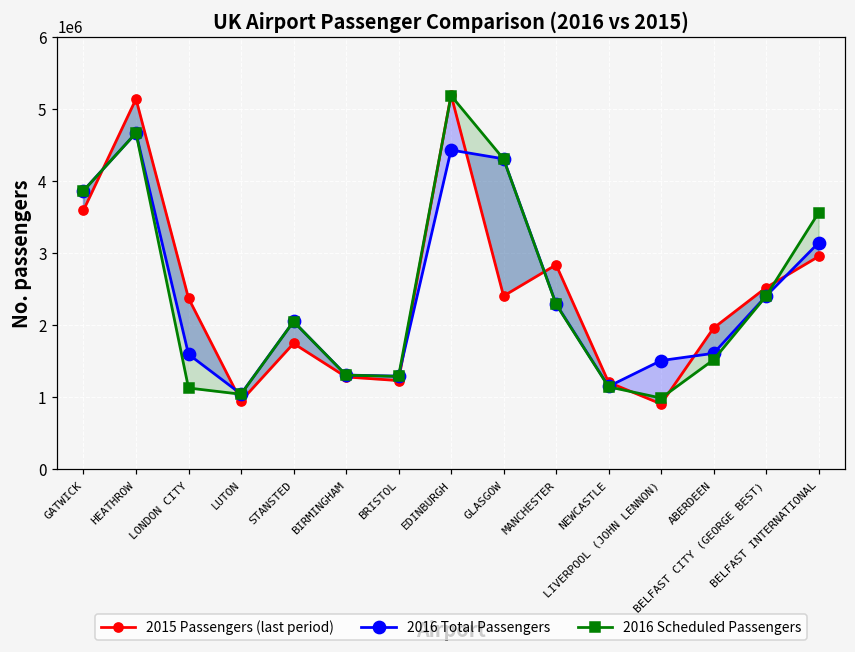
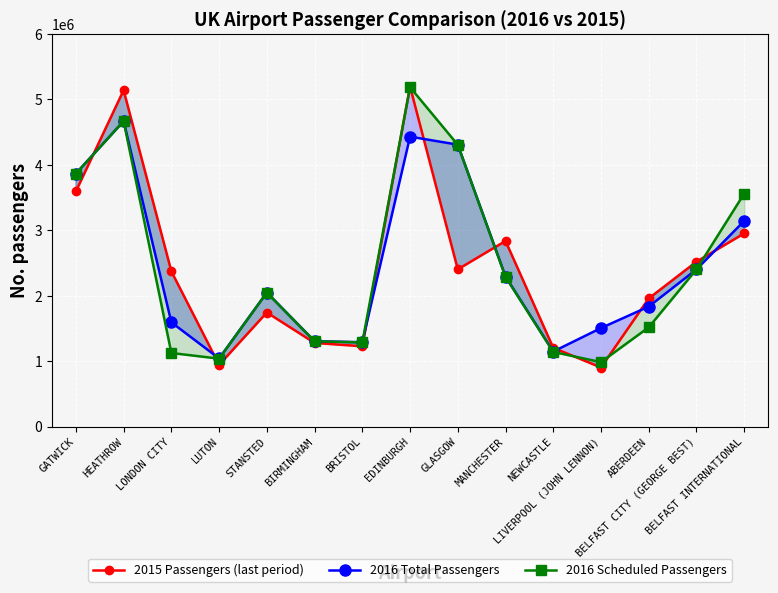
2016 Total Passengers, ABERDEEN: 1600000 -> 1800000
